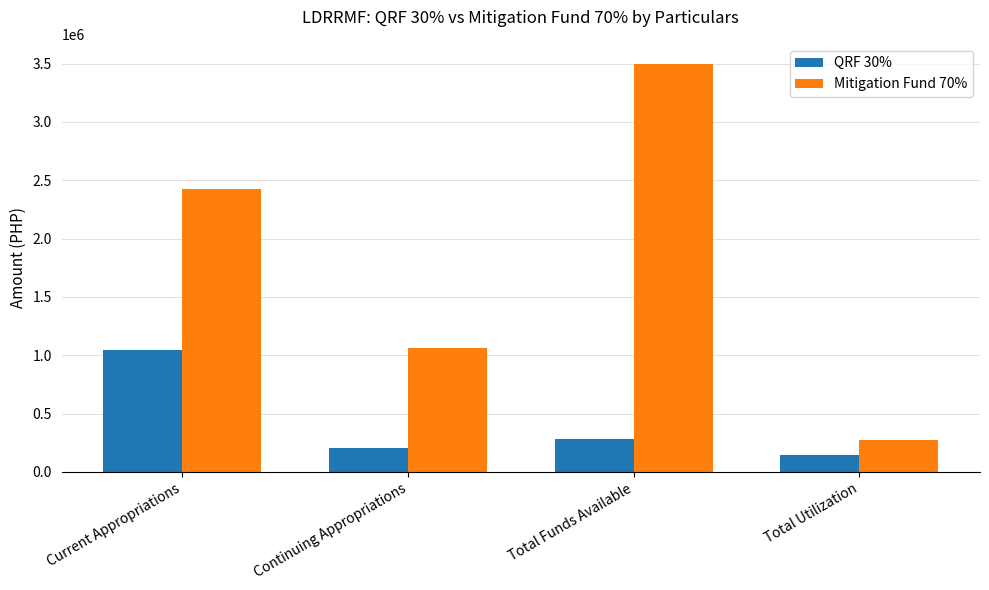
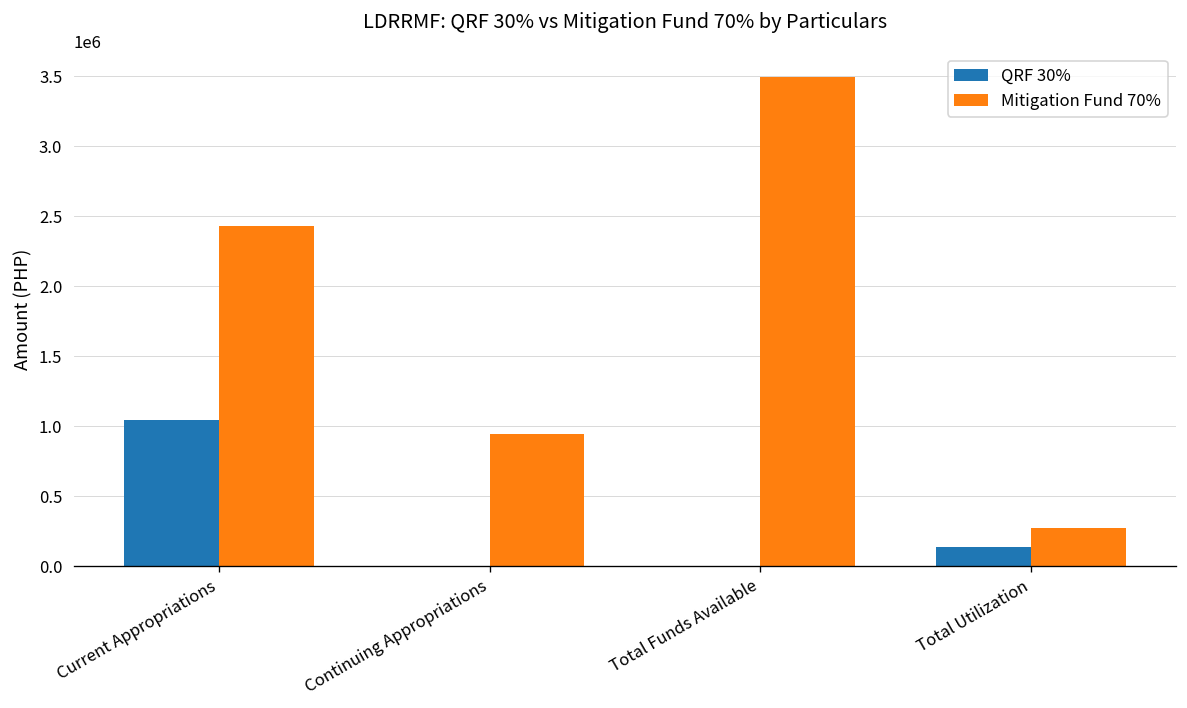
QRF 30%, Continuing Appropriations: 200000 -> 0
Mitigation Fund 70%, Continuing Appropriations: 1070000 -> 940000
QRF 30%, Total Funds Available: 290000 -> 0
